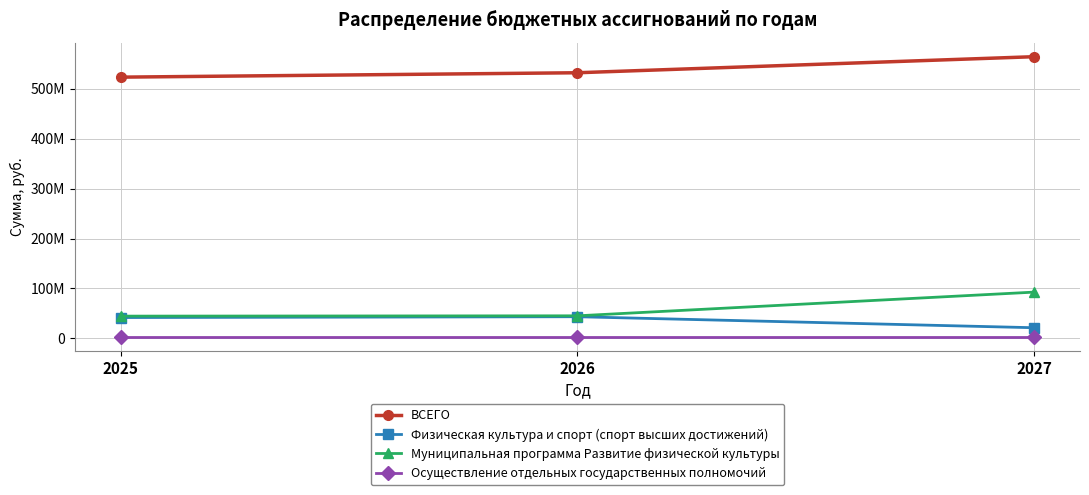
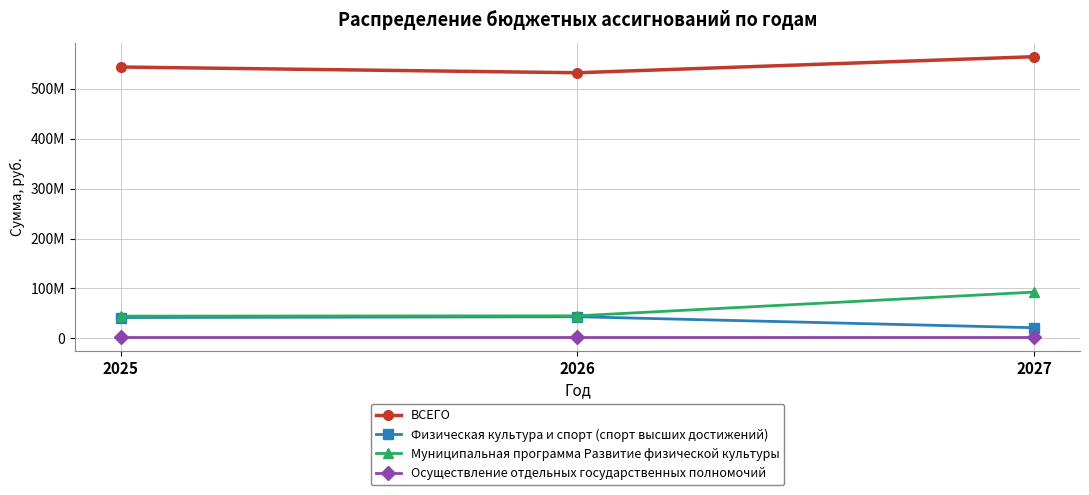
ВСЕГО, 2025: 520000000 -> 540000000
